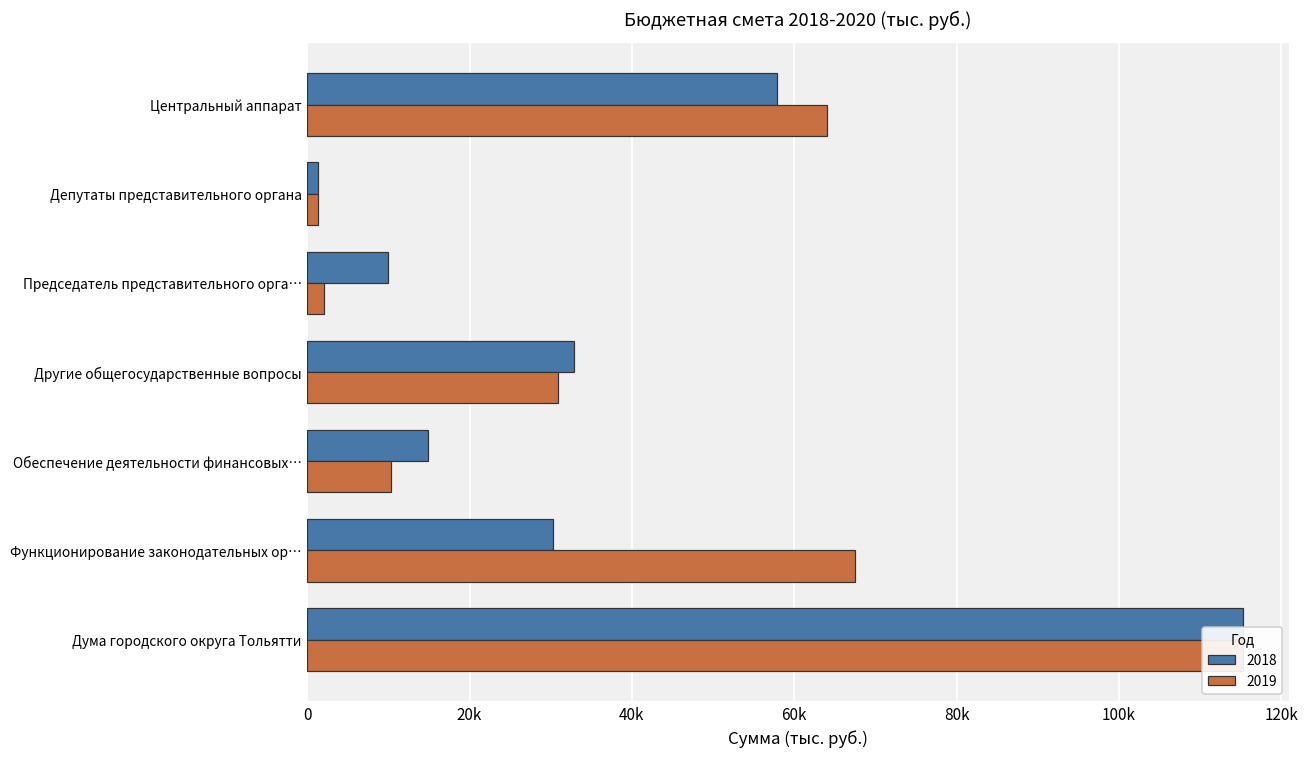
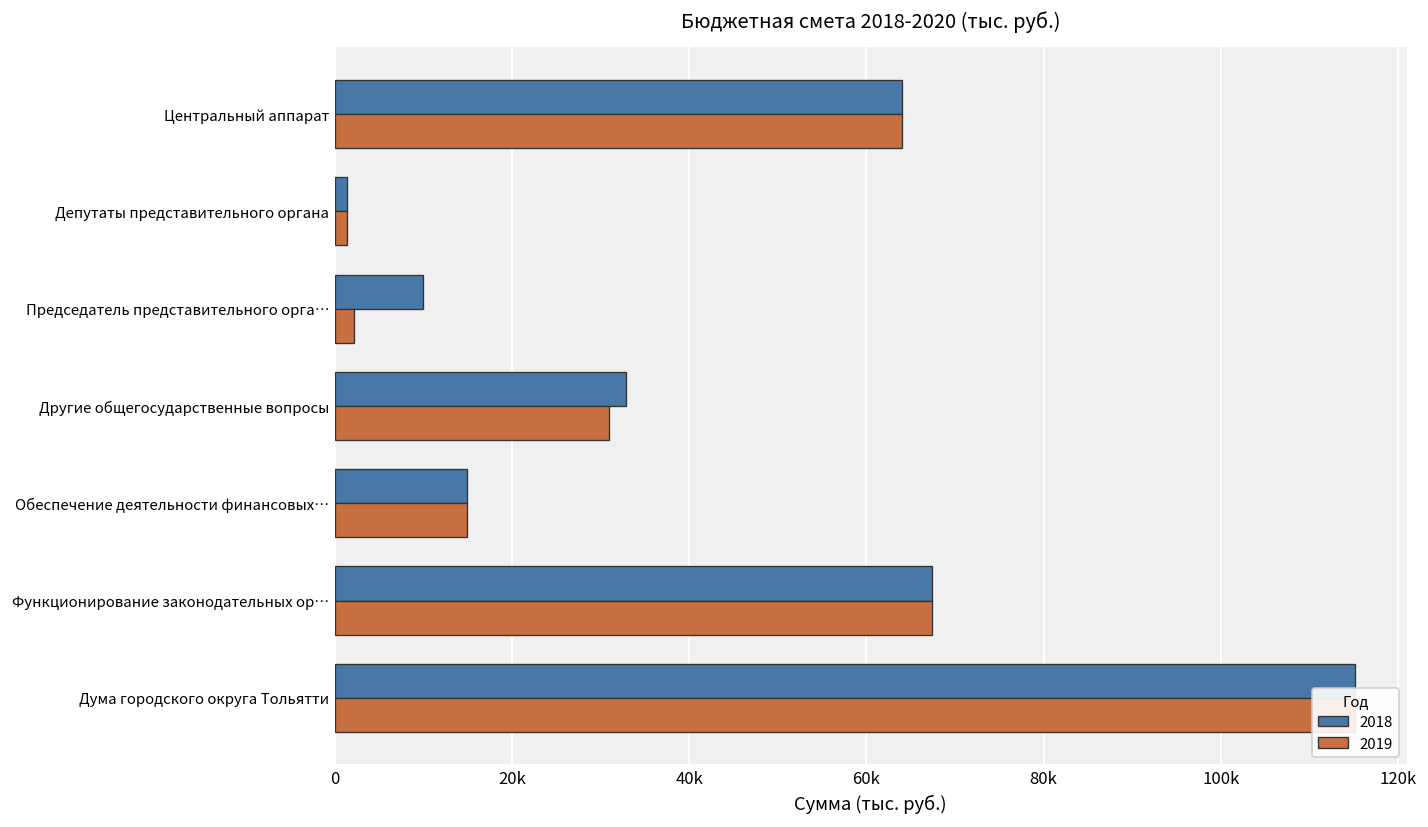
2018, Центральный аппарат: 58000 -> 64000
2019, Обеспечение деятельности финансовых…: 10000 -> 15000
2018, Функционирование законодательных ор…: 30000 -> 67000
